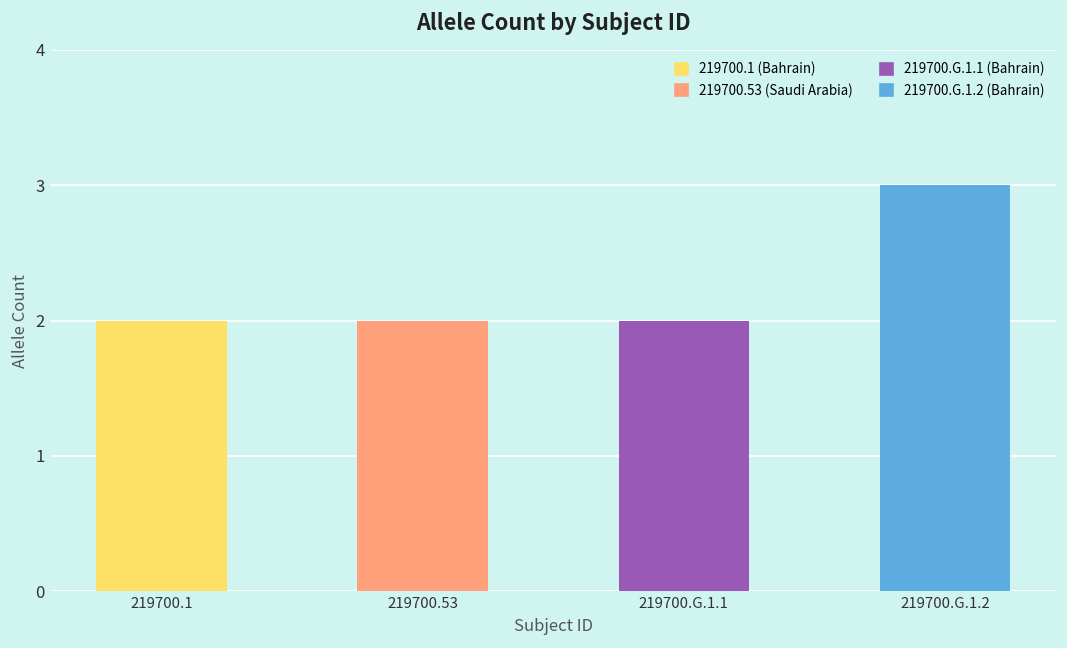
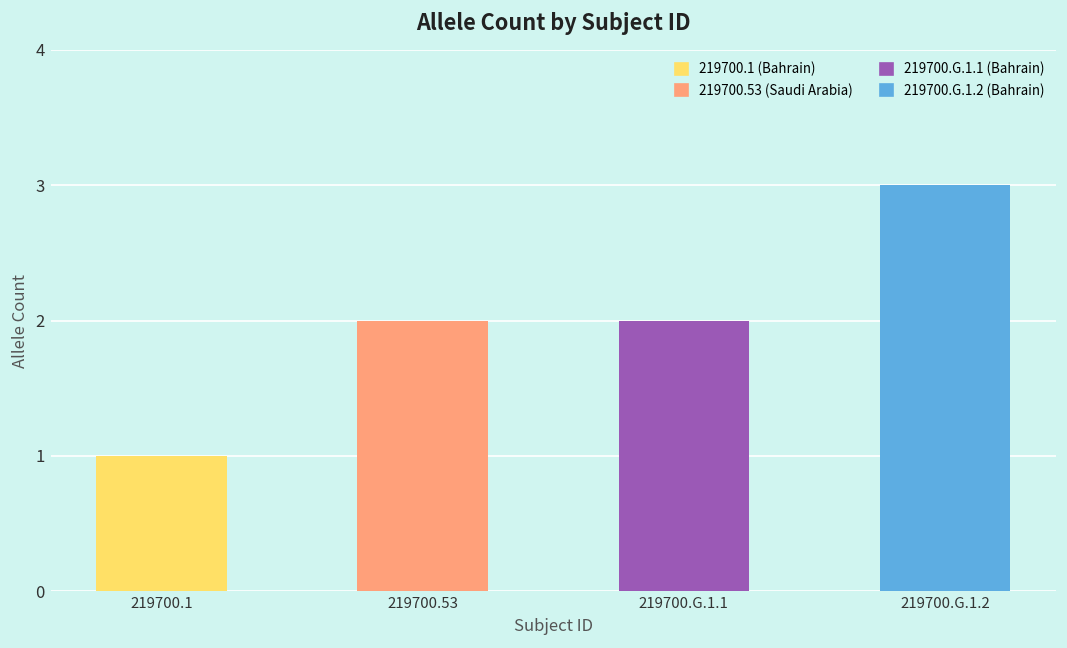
219700.1: 2 -> 1
